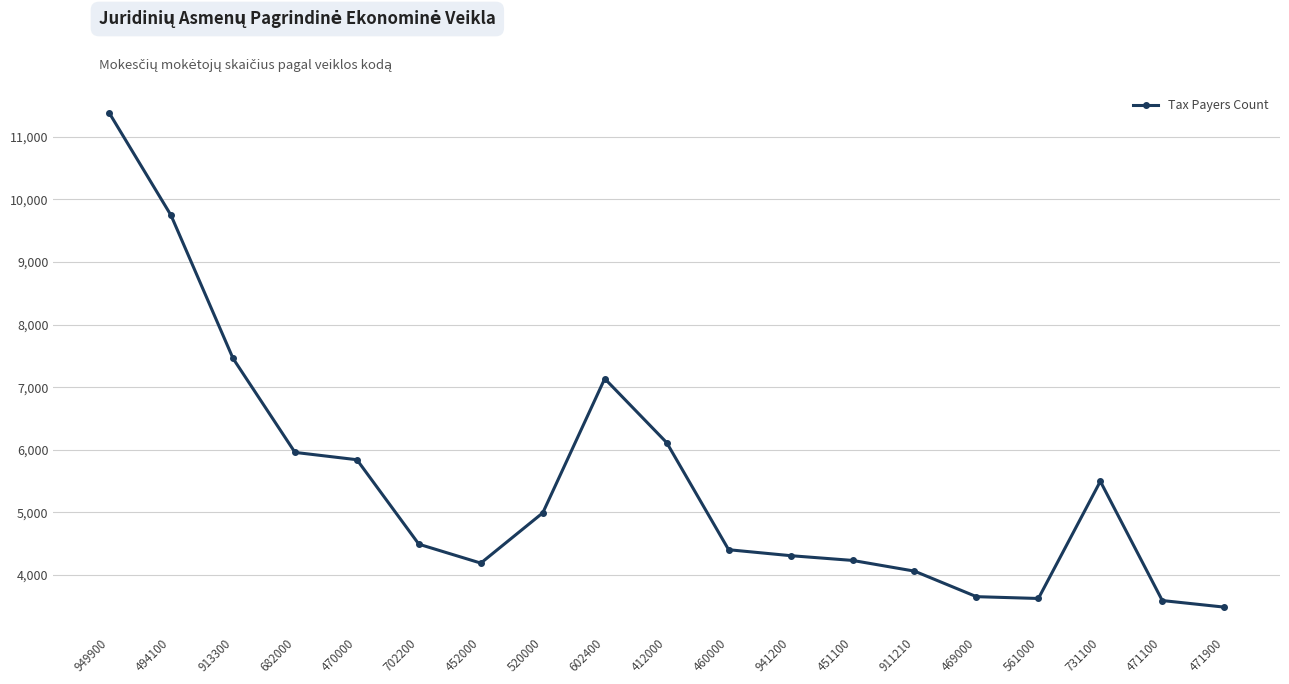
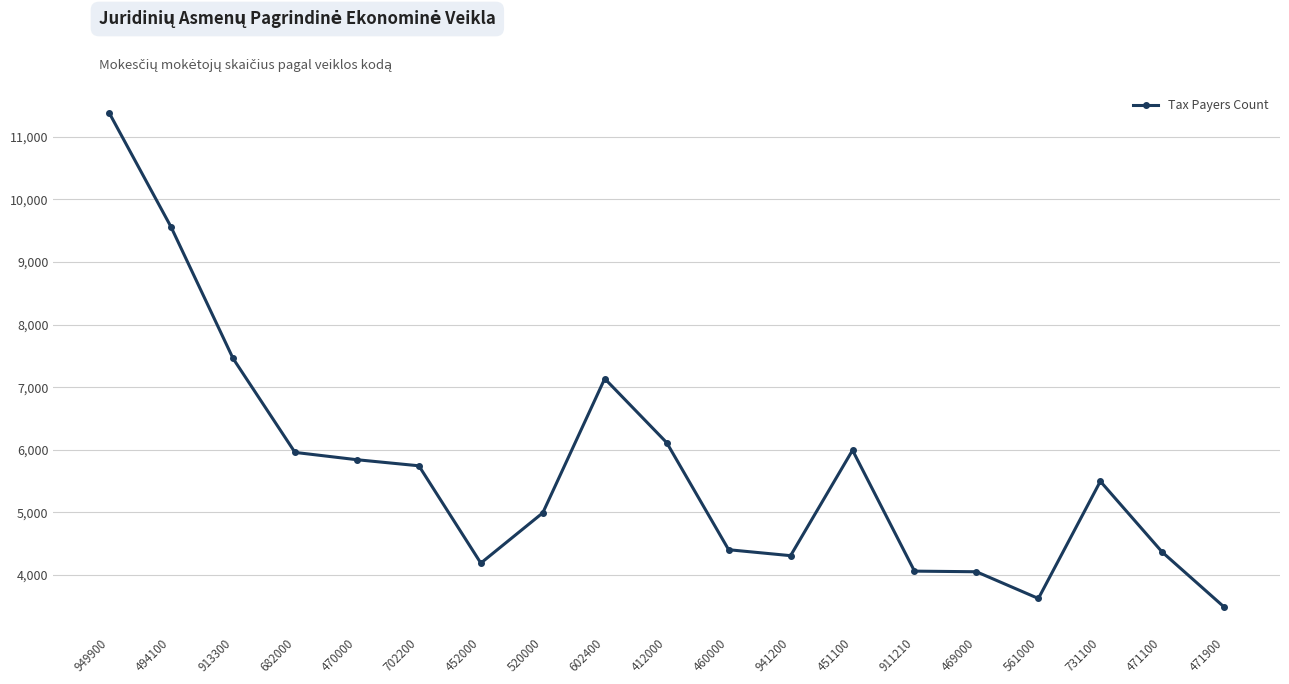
494100: 9,700 -> 9,600
702200: 4,500 -> 5,700
451100: 4,200 -> 6,000
469000: 3,700 -> 4,100
471100: 3,600 -> 4,400
